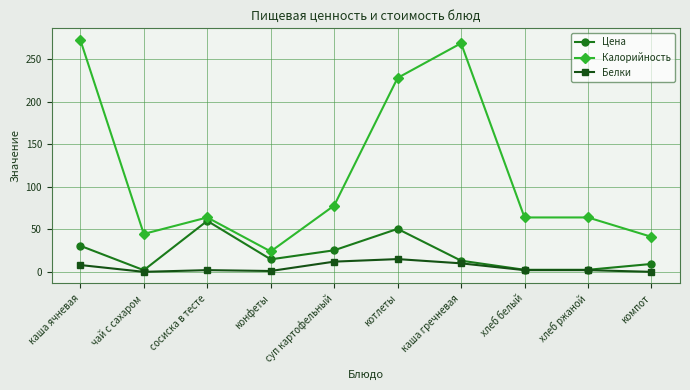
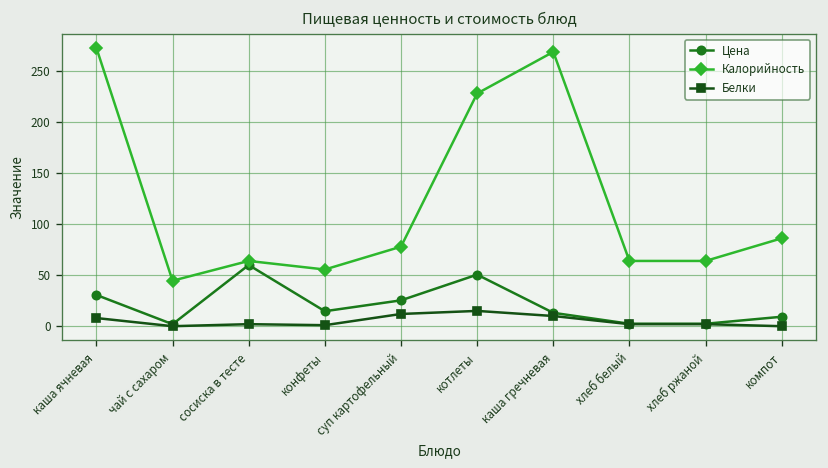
Калорийность, конфеты: 20 -> 60
Калорийность, компот: 40 -> 90
